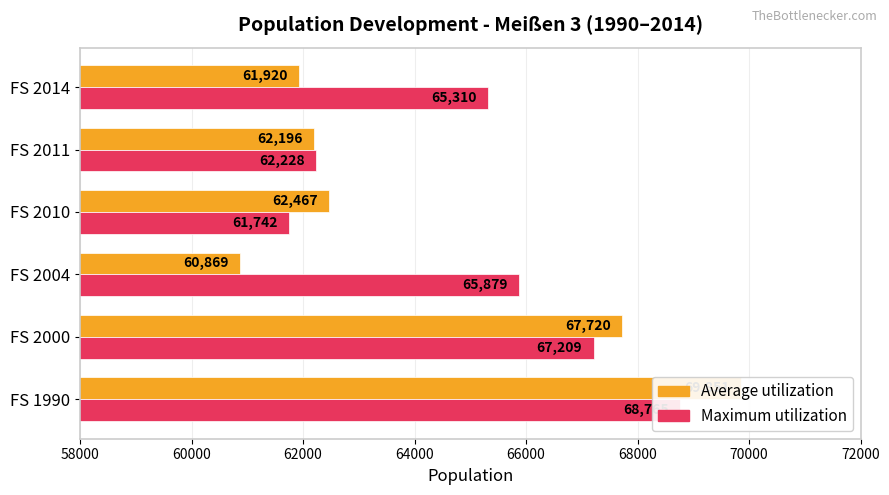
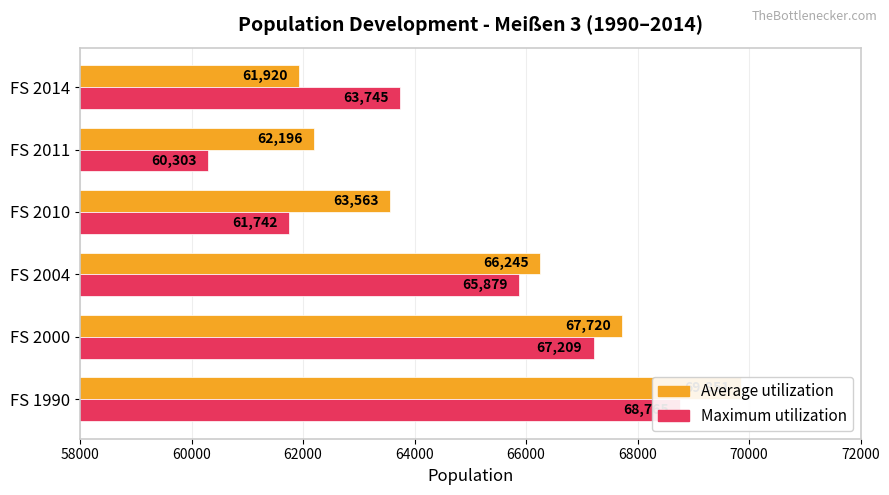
Maximum utilization, FS 2014: 65,310 -> 63,745
Maximum utilization, FS 2011: 62,228 -> 60,303
Average utilization, FS 2010: 62,467 -> 63,563
Average utilization, FS 2004: 60,869 -> 66,245
